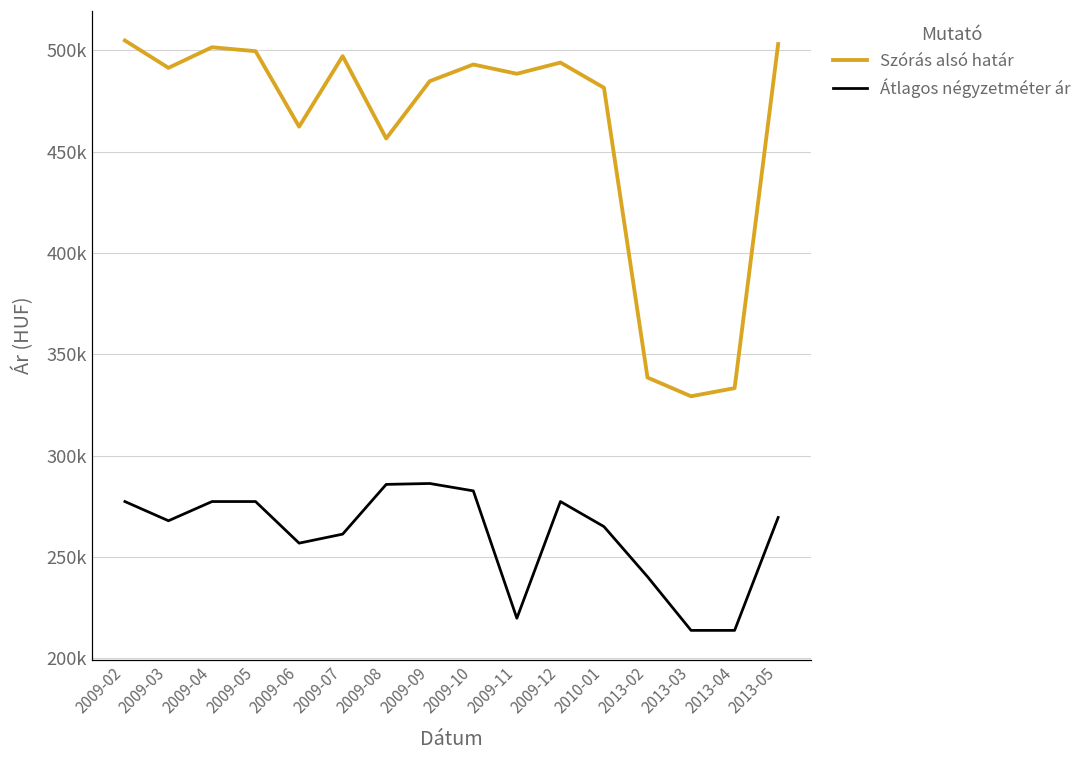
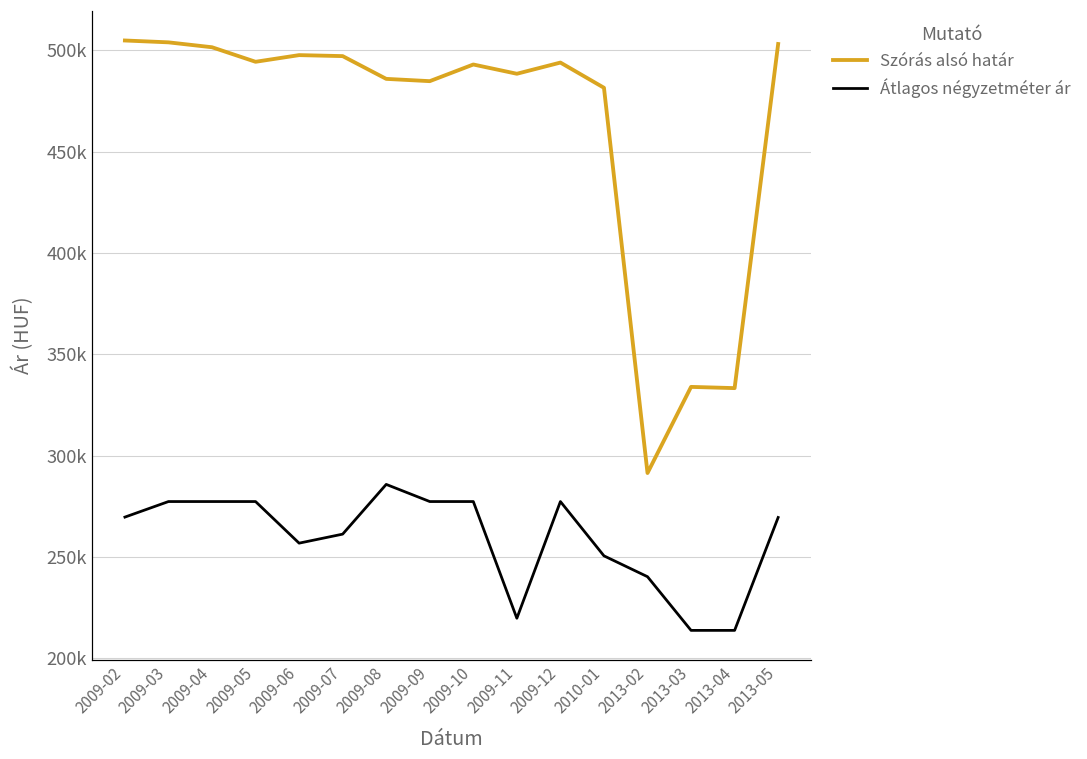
Átlagos négyzetméter ár, 2009-02: 277000 -> 270000
Szórás alsó határ, 2009-03: 491000 -> 504000
Átlagos négyzetméter ár, 2009-03: 268000 -> 277000
Szórás alsó határ, 2009-05: 500000 -> 494000
Szórás alsó határ, 2009-06: 462000 -> 498000
Szórás alsó határ, 2009-08: 456000 -> 486000
Átlagos négyzetméter ár, 2009-09: 286000 -> 277000
Átlagos négyzetméter ár, 2009-10: 283000 -> 277000
Átlagos négyzetméter ár, 2010-01: 265000 -> 250000
Szórás alsó határ, 2013-02: 338000 -> 291000
Szórás alsó határ, 2013-03: 329000 -> 334000
